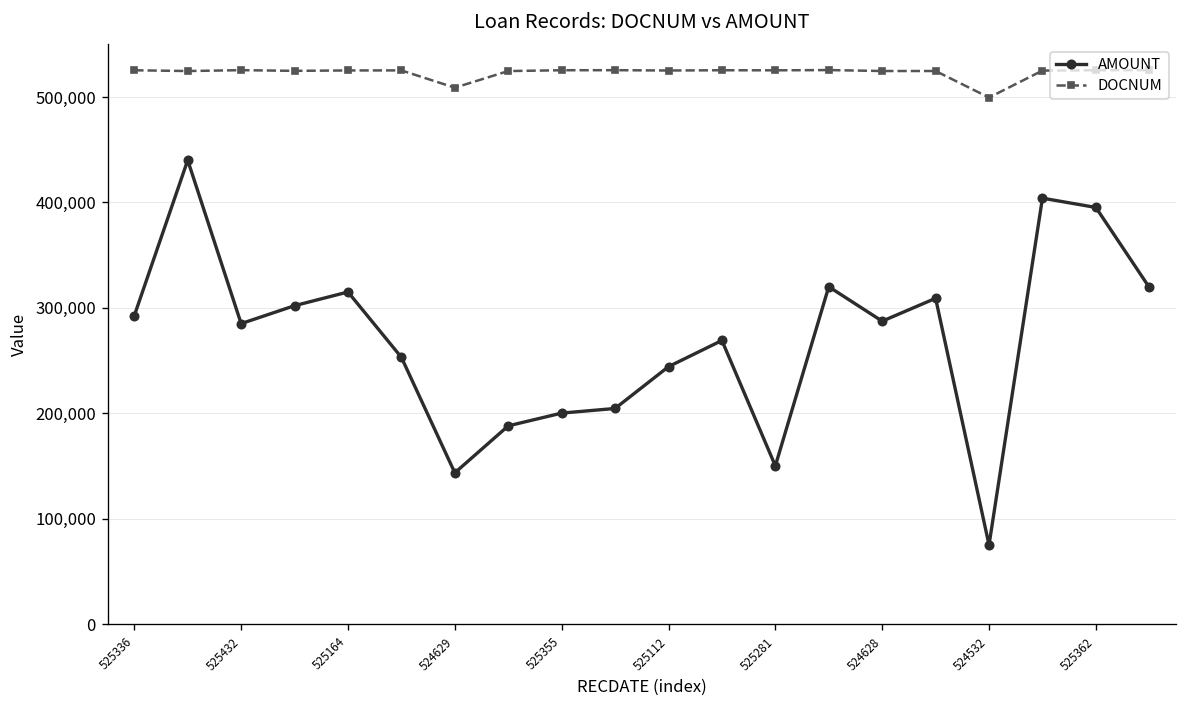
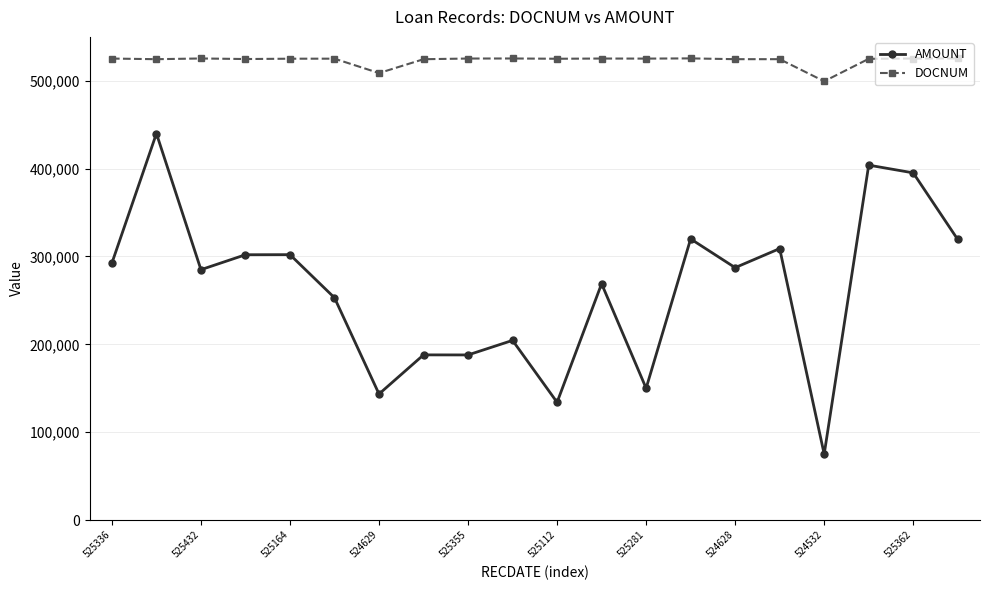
AMOUNT, 525164: 320,000 -> 300,000
AMOUNT, 525355: 200,000 -> 190,000
AMOUNT, 525112: 240,000 -> 130,000
